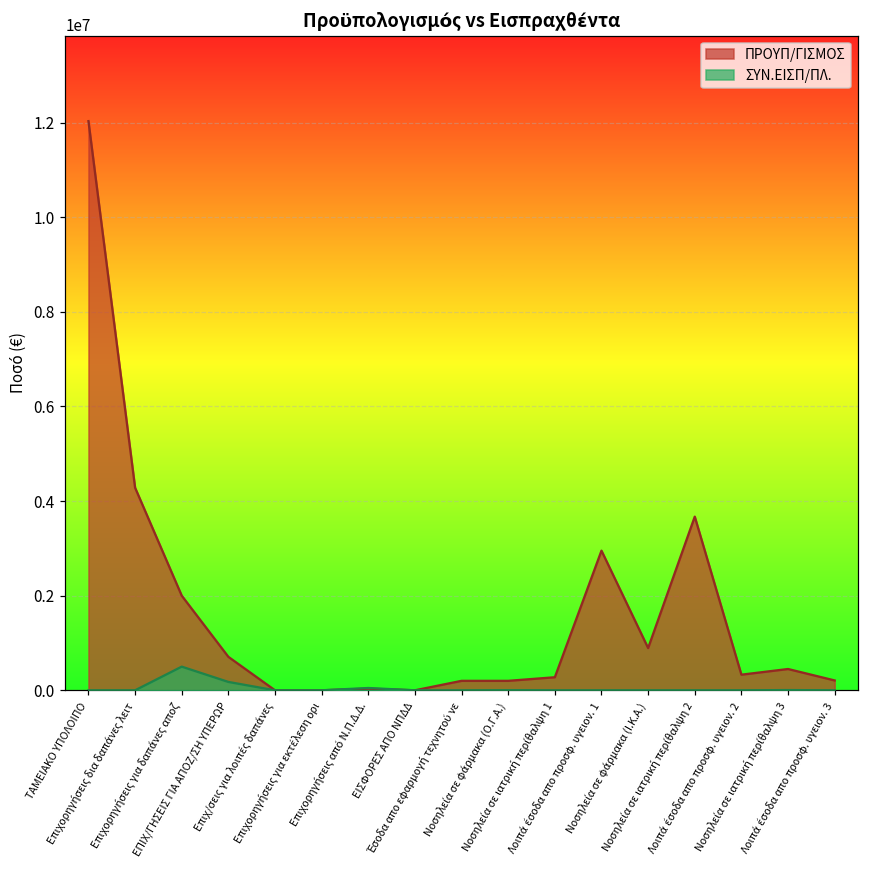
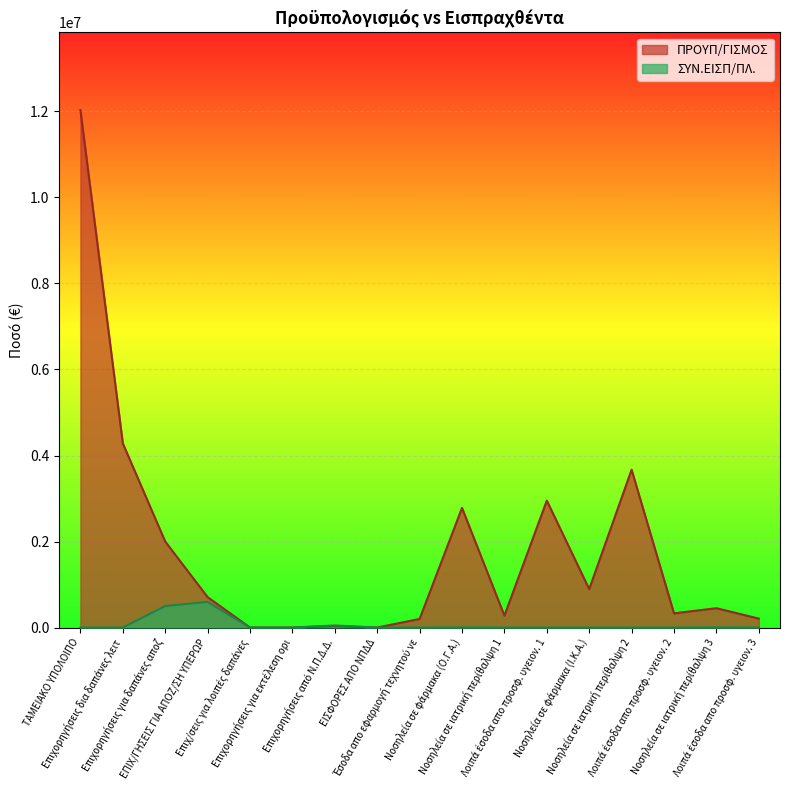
ΣΥΝ.ΕΙΣΠ/ΠΛ., ΕΠΙΧ/ΓΗΣΕΙΣ ΓΙΑ ΑΠΟΖ/ΣΗ ΥΠΕΡΩΡ: 200000 -> 600000
ΠΡΟΥΠ/ΓΙΣΜΟΣ, Νοσηλεία σε φάρμακα (Ο.Γ.Α.): 200000 -> 2800000
